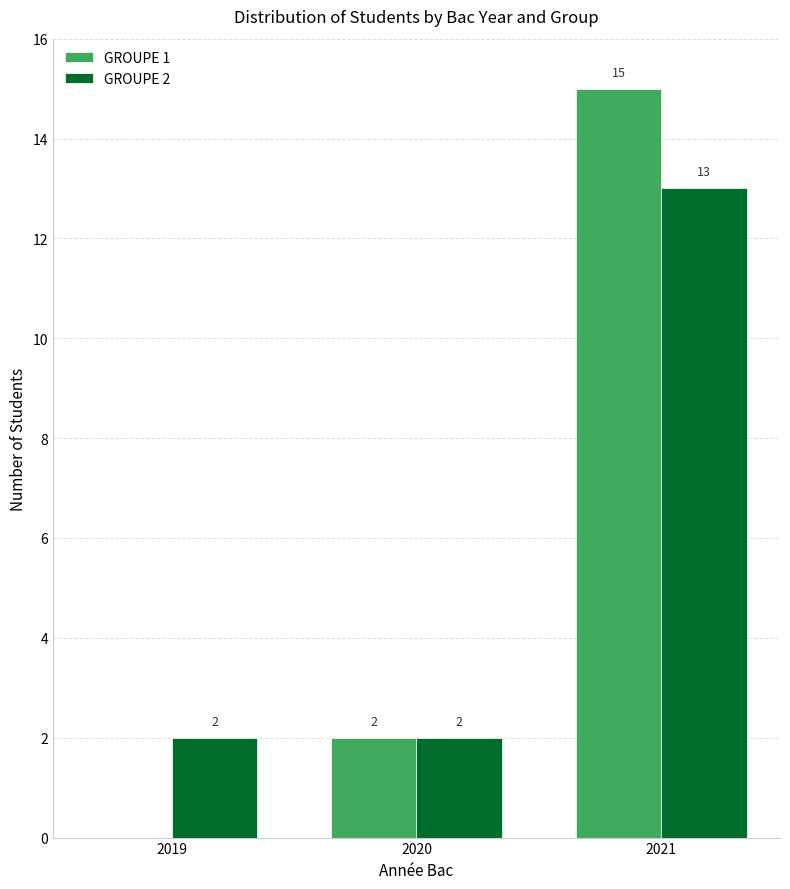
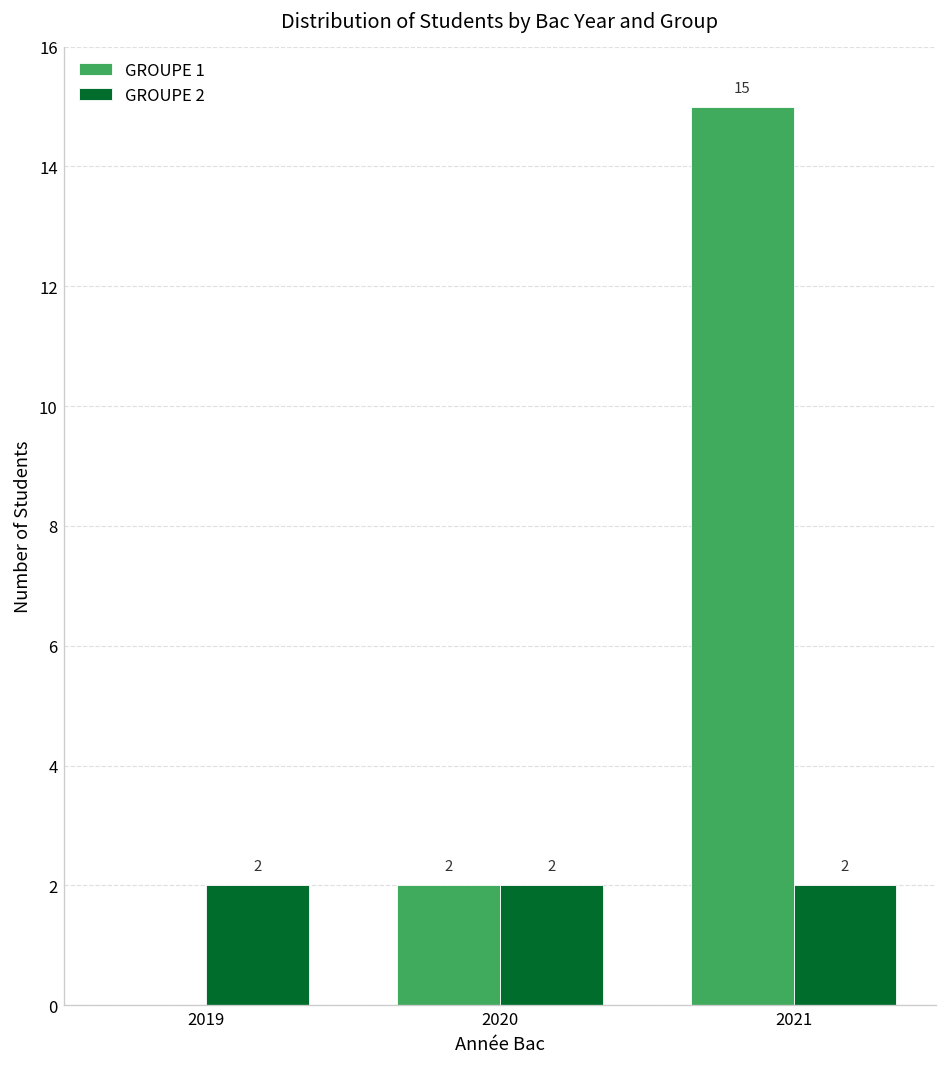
GROUPE 2, 2021: 13 -> 2
